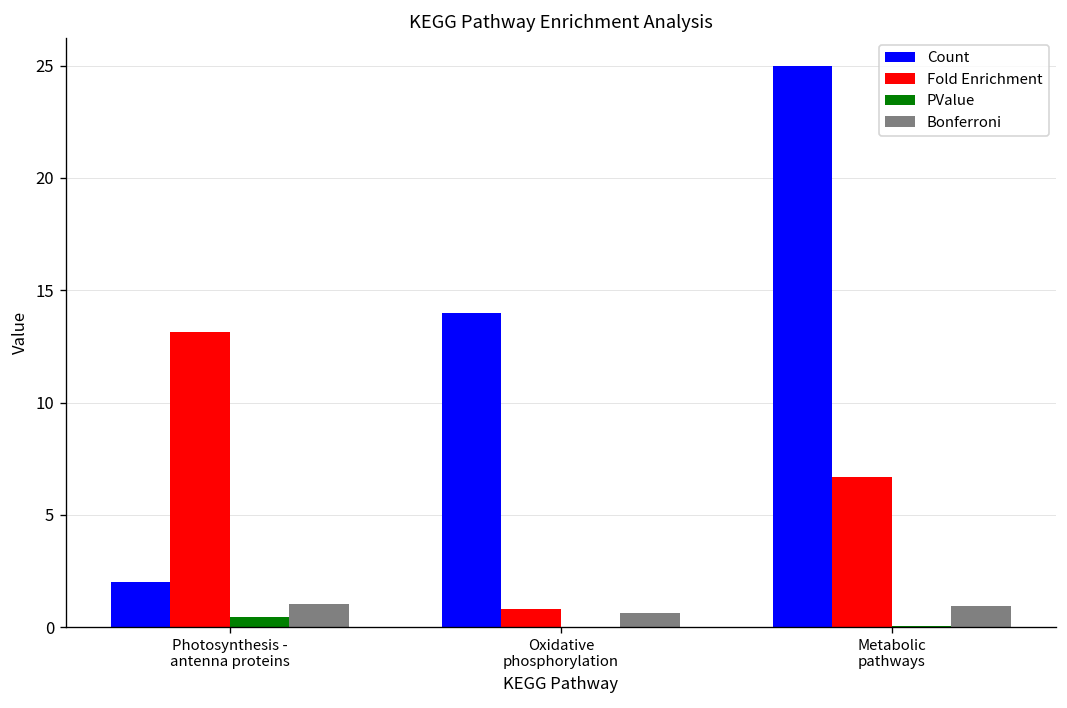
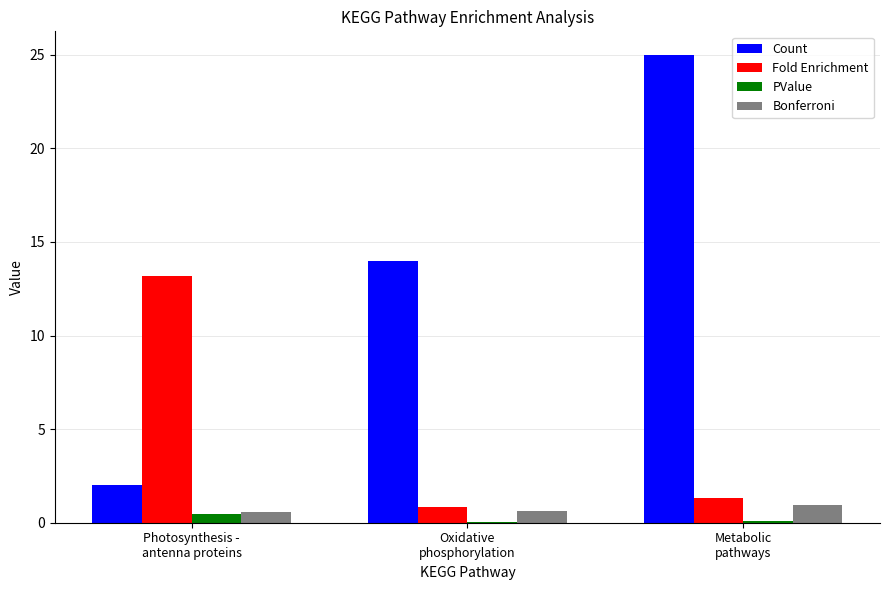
Bonferroni, Photosynthesis - antenna proteins: 1.0 -> 0.6
Fold Enrichment, Metabolic pathways: 6.7 -> 1.3
